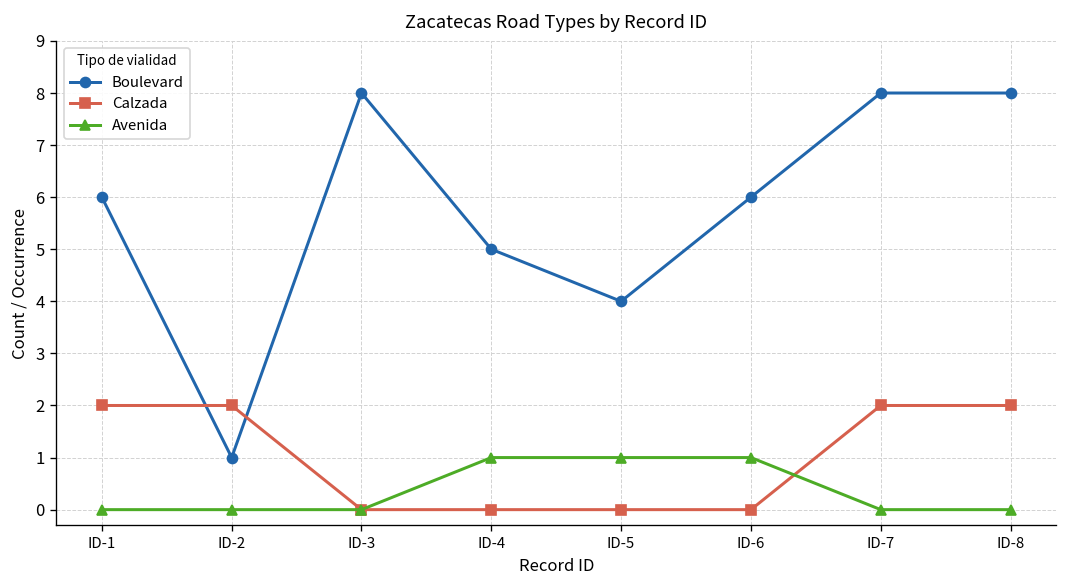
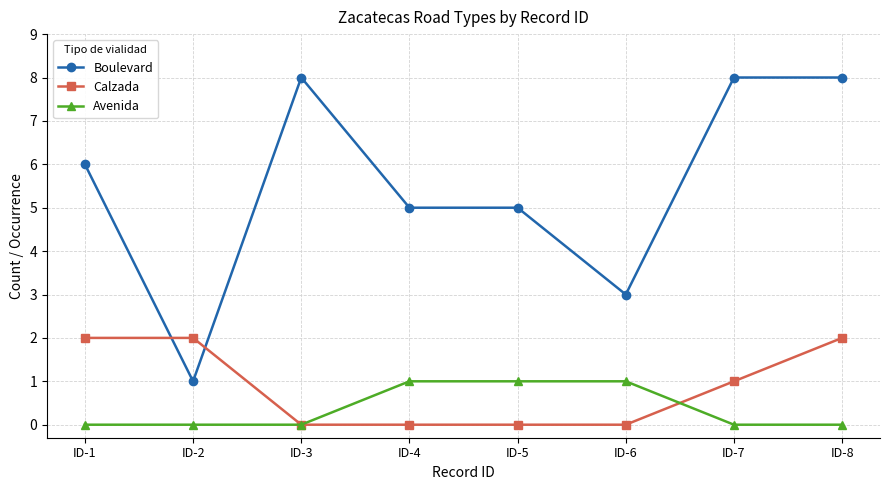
Boulevard, ID-5: 4 -> 5
Boulevard, ID-6: 6 -> 3
Calzada, ID-7: 2 -> 1
